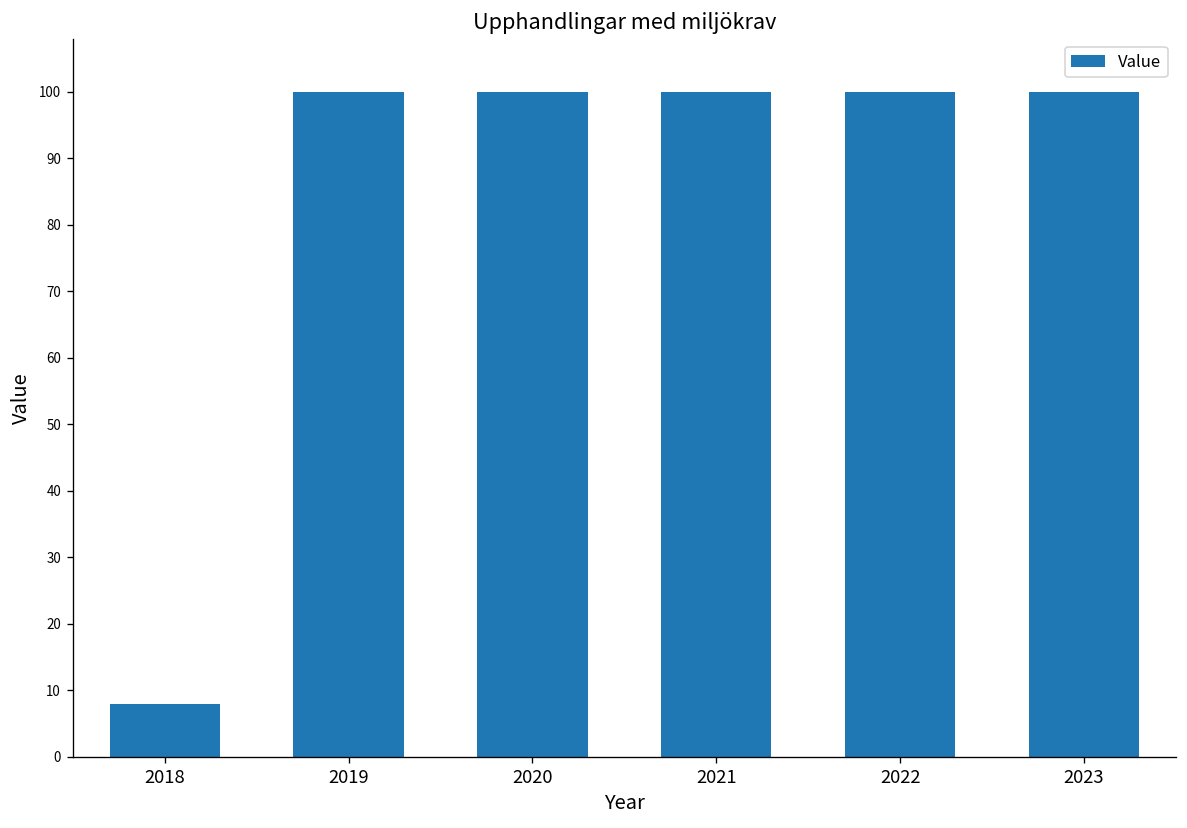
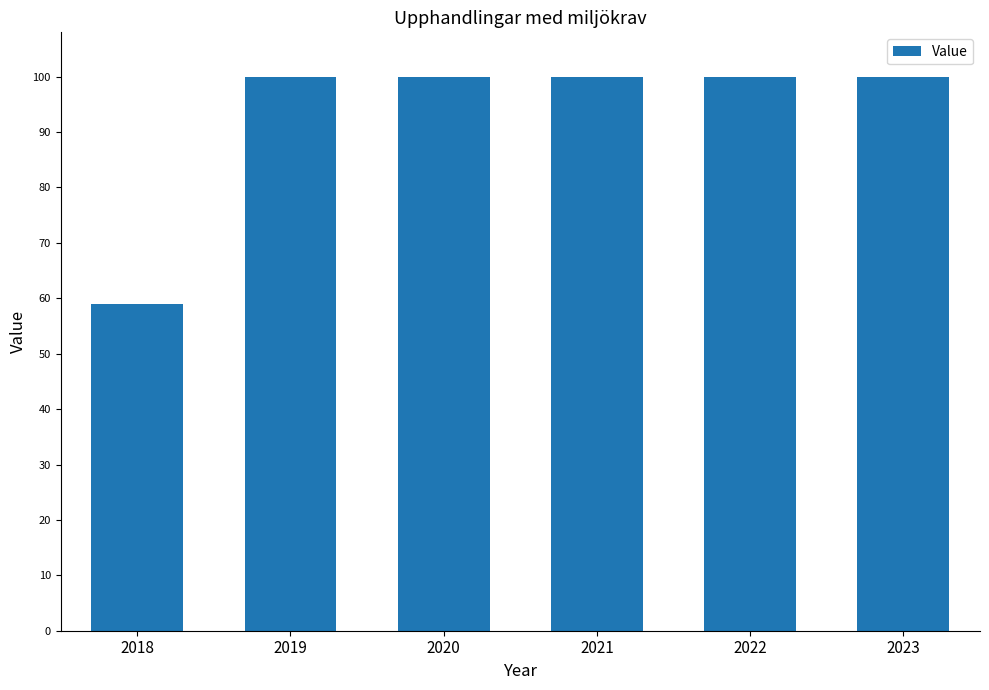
2018: 8 -> 59
